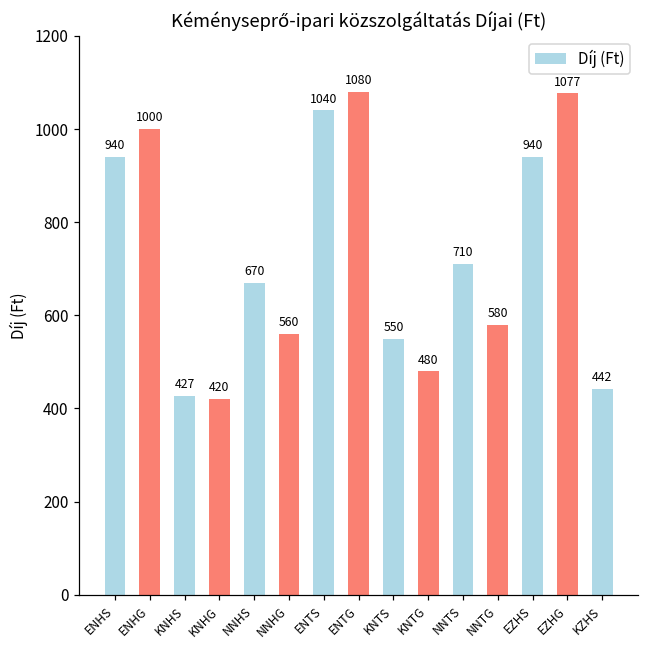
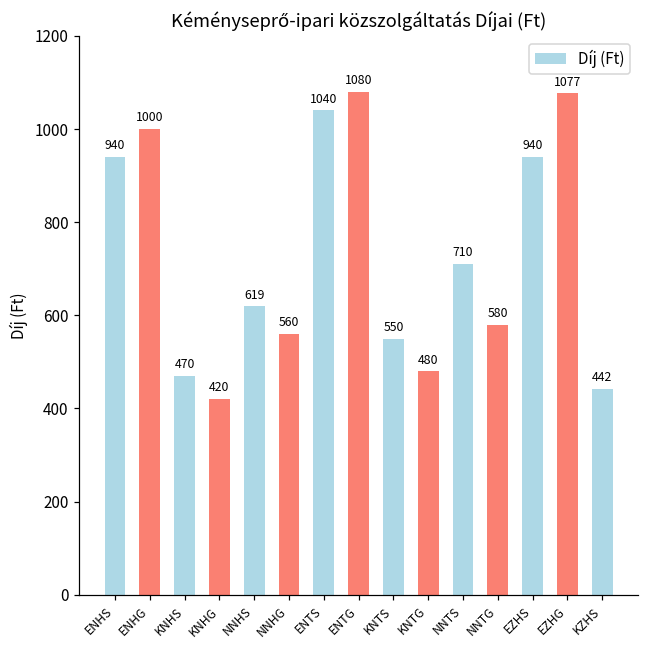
KNHS: 427 -> 470
NNHS: 670 -> 619
